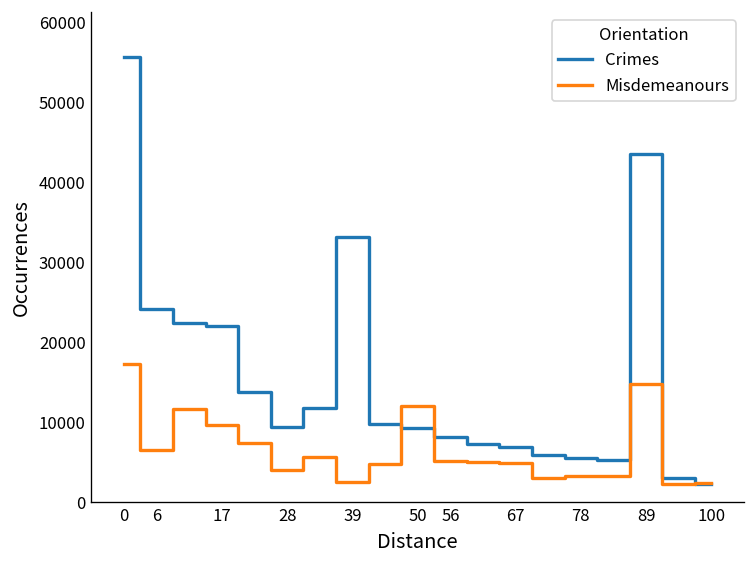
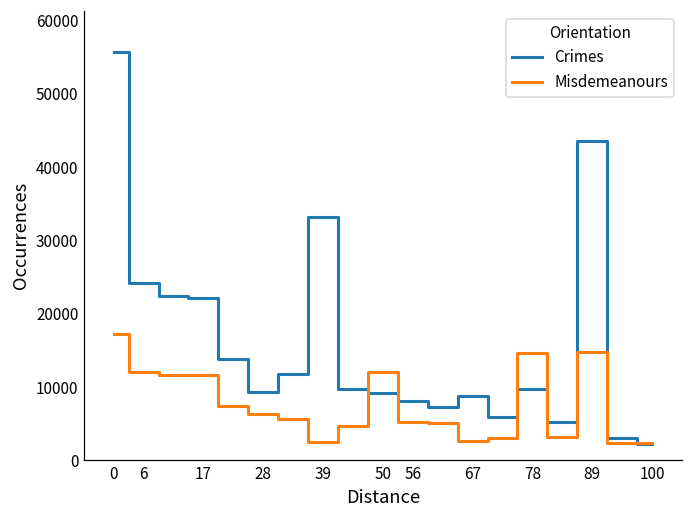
Misdemeanours, 6: 7000 -> 12000
Misdemeanours, 17: 10000 -> 12000
Misdemeanours, 28: 4000 -> 6000
Crimes, 67: 7000 -> 9000
Misdemeanours, 67: 5000 -> 3000
Crimes, 78: 6000 -> 10000
Misdemeanours, 78: 3000 -> 15000
